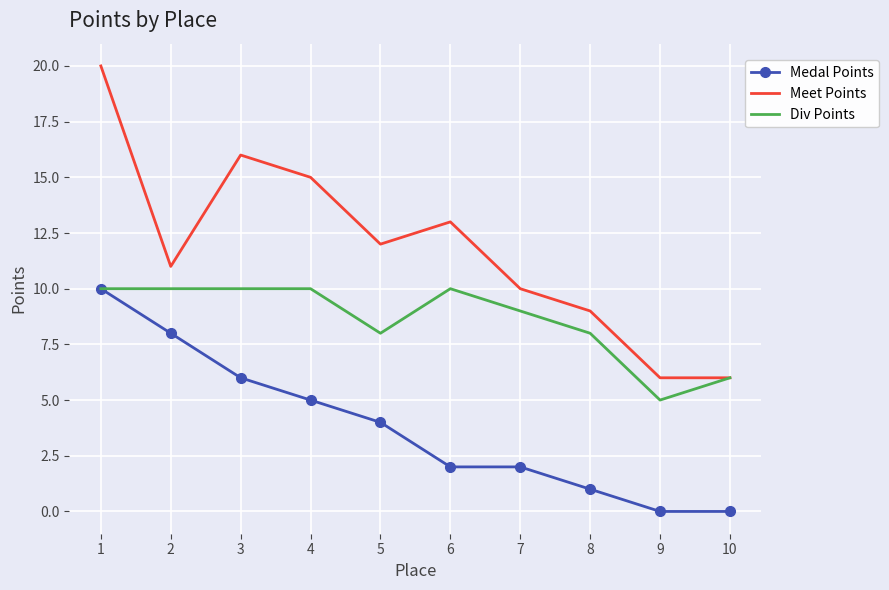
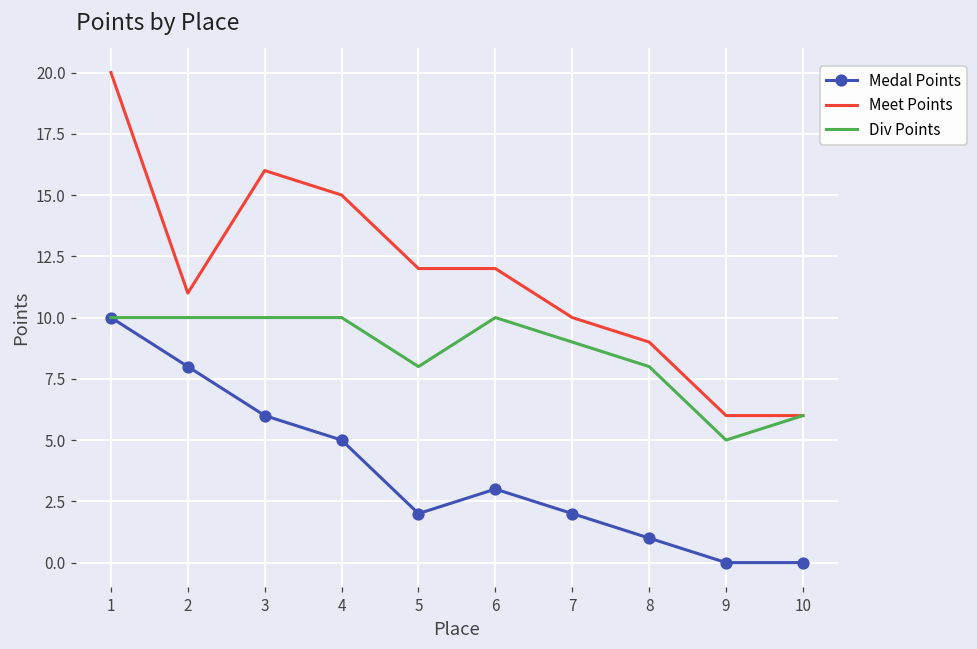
Medal Points, 5: 4 -> 2
Medal Points, 6: 2 -> 3
Meet Points, 6: 13 -> 12
